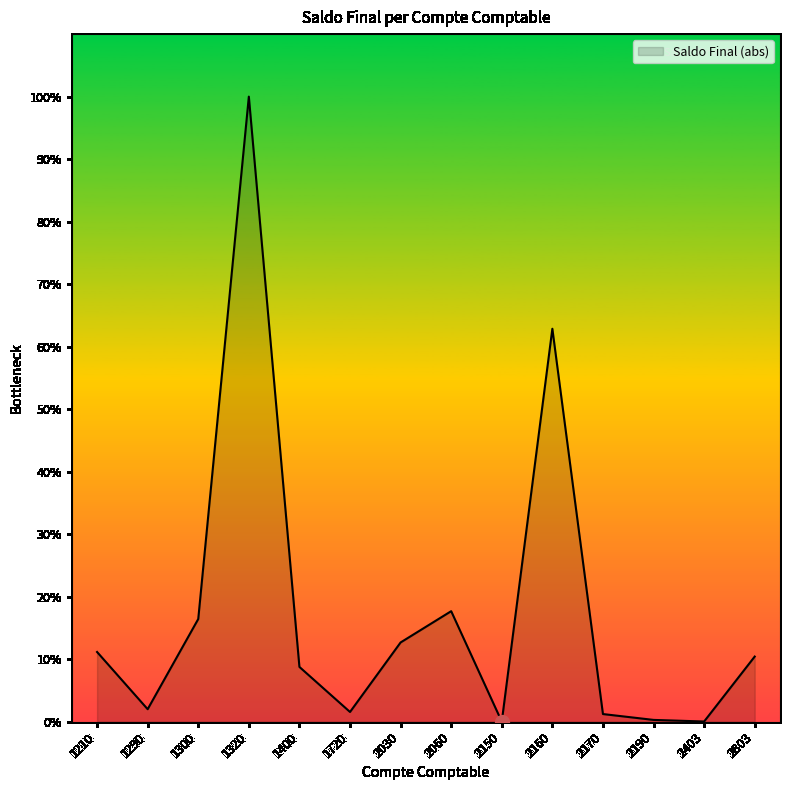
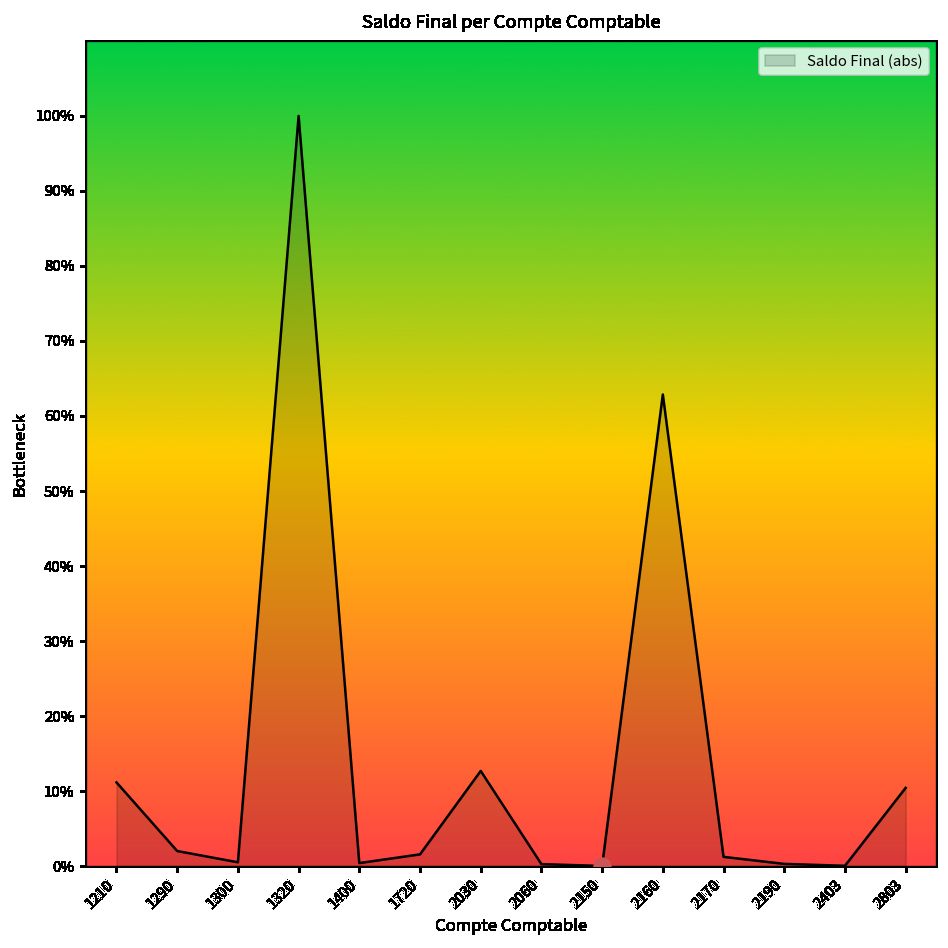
Saldo Final (abs), 1300: 16% -> 1%
Saldo Final (abs), 1400: 9% -> 0%
Saldo Final (abs), 2060: 18% -> 0%
